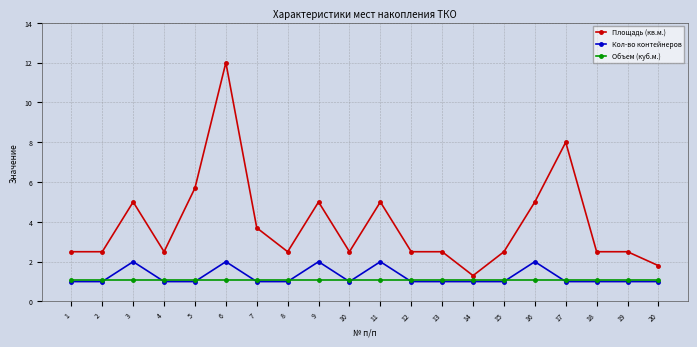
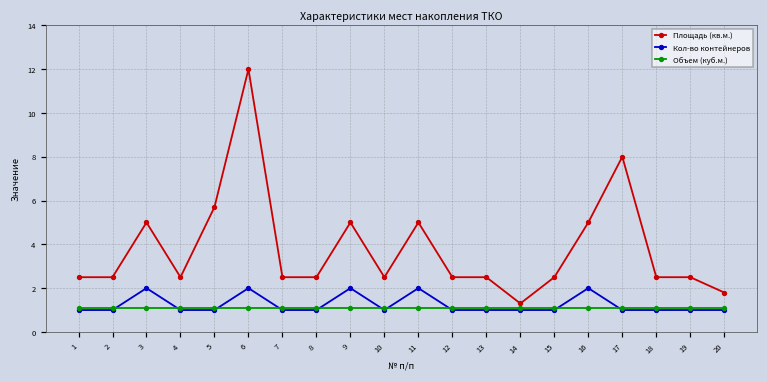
Площадь (кв.м.), 7: 3.7 -> 2.5
